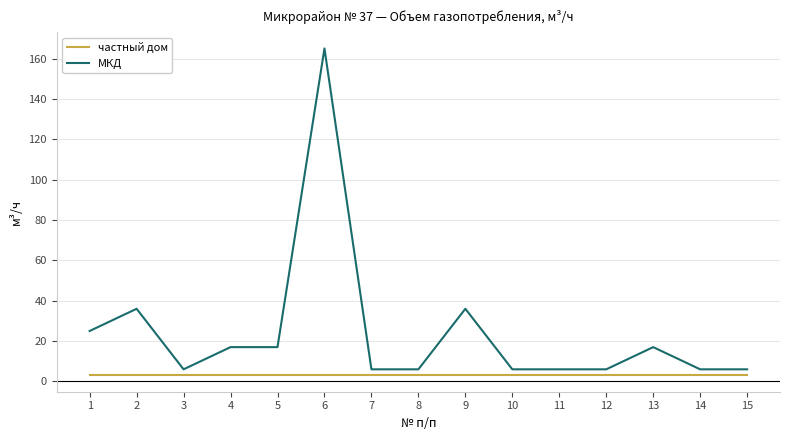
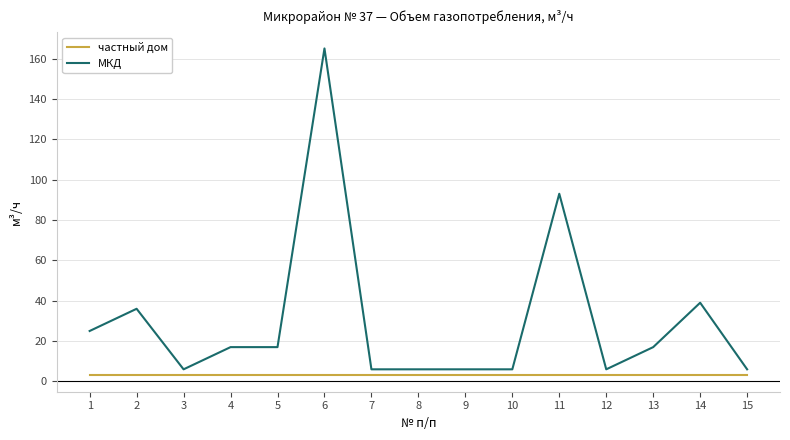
МКД, 9: 36 -> 6
МКД, 11: 6 -> 93
МКД, 14: 6 -> 39
